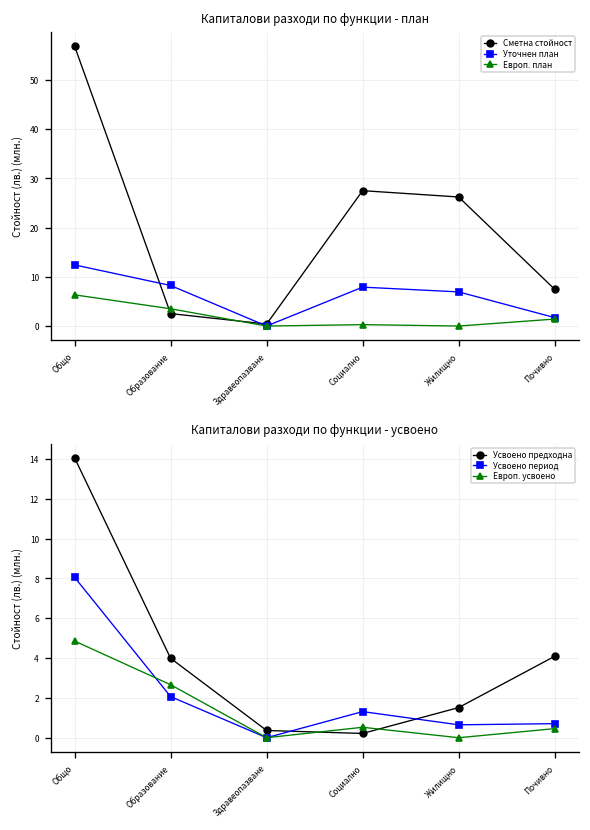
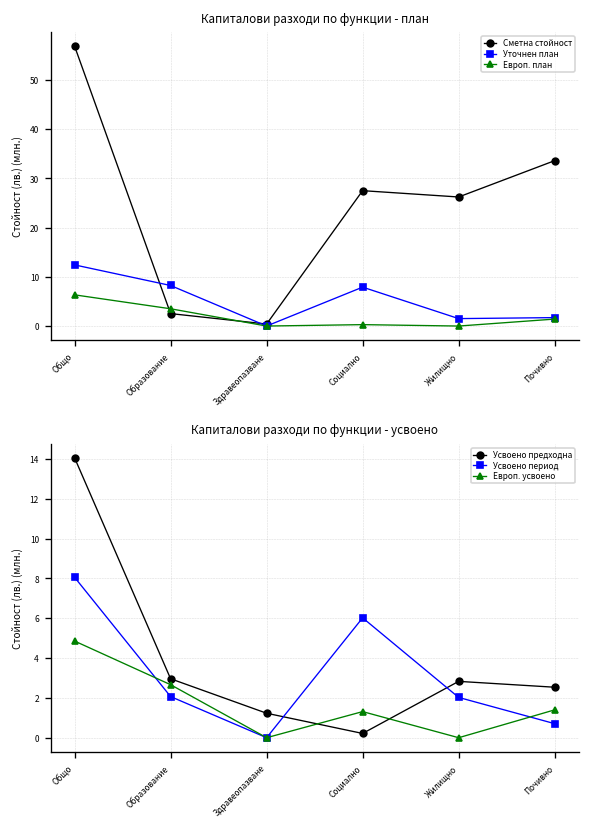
Капиталови разходи по функции - план, Уточнен план, Жилищно: 7 -> 2
Капиталови разходи по функции - план, Сметна стойност, Почивно: 7 -> 34
Капиталови разходи по функции - усвоено, Усвоено предходна, Образование: 4.0 -> 3.0
Капиталови разходи по функции - усвоено, Усвоено предходна, Здравеопазване: 0.4 -> 1.2
Капиталови разходи по функции - усвоено, Усвоено период, Социално: 1.3 -> 6.0
Капиталови разходи по функции - усвоено, Европ. усвоено, Социално: 0.5 -> 1.3
Капиталови разходи по функции - усвоено, Усвоено предходна, Жилищно: 1.5 -> 2.8
Капиталови разходи по функции - усвоено, Усвоено период, Жилищно: 0.6 -> 2.0
Капиталови разходи по функции - усвоено, Усвоено предходна, Почивно: 4.1 -> 2.5
Капиталови разходи по функции - усвоено, Европ. усвоено, Почивно: 0.5 -> 1.4
